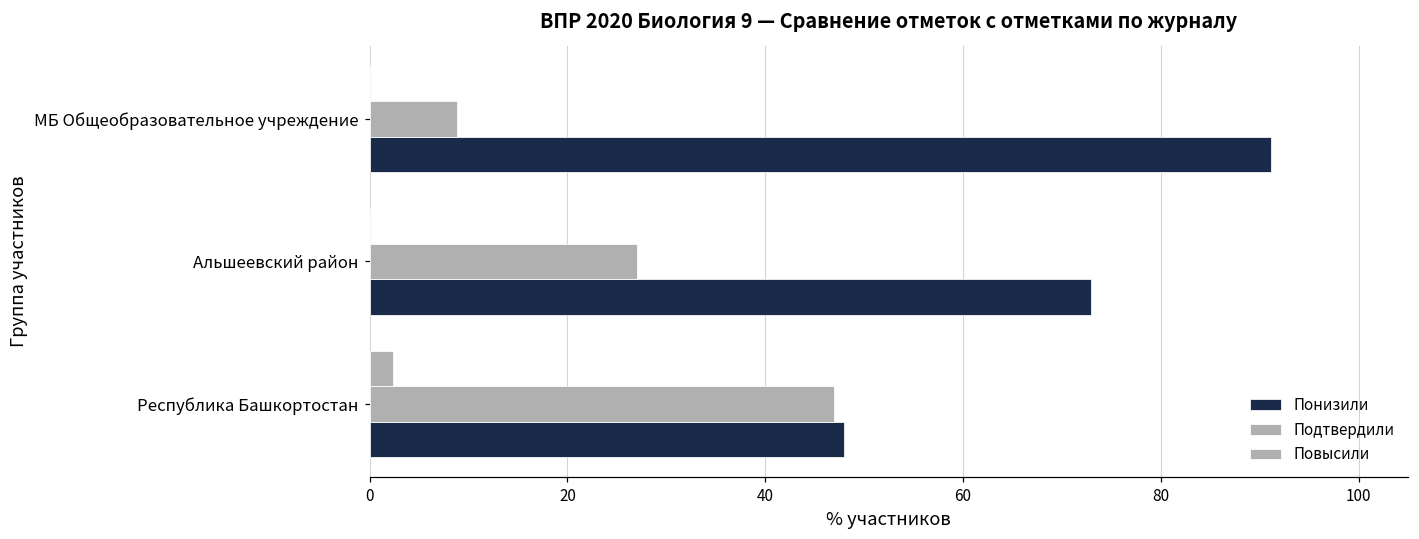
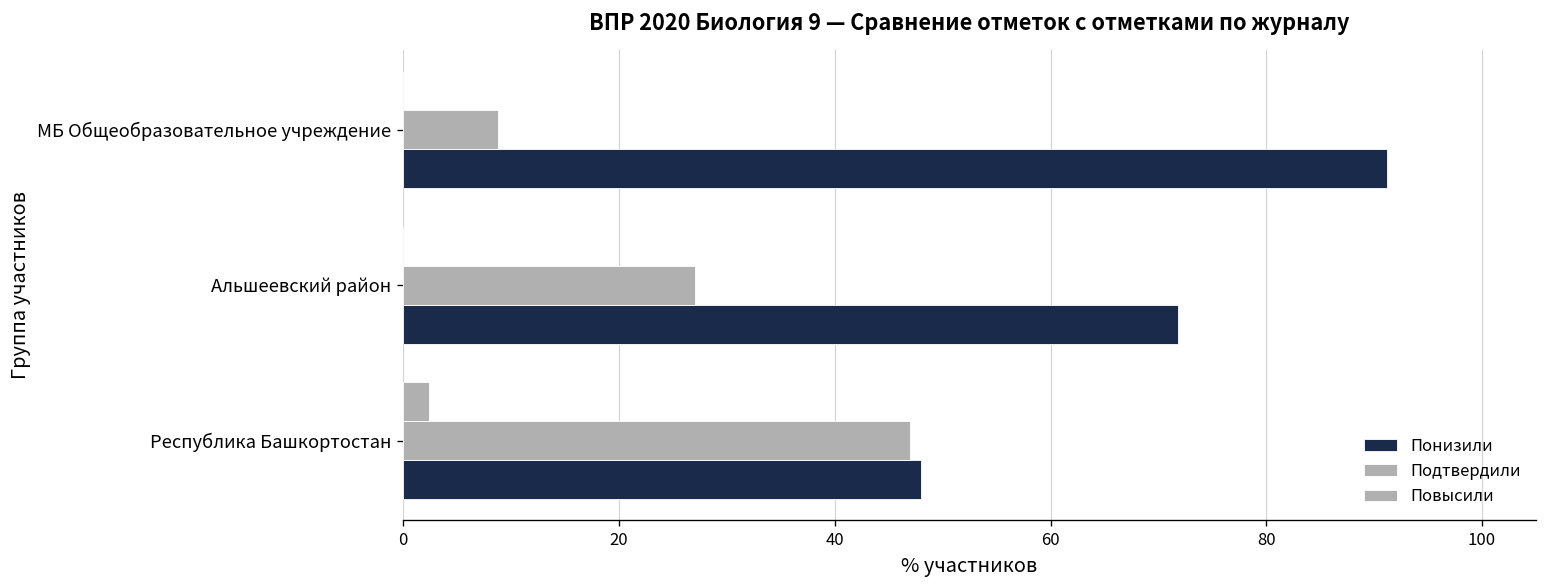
Понизили, Альшеевский район: 73 -> 72
